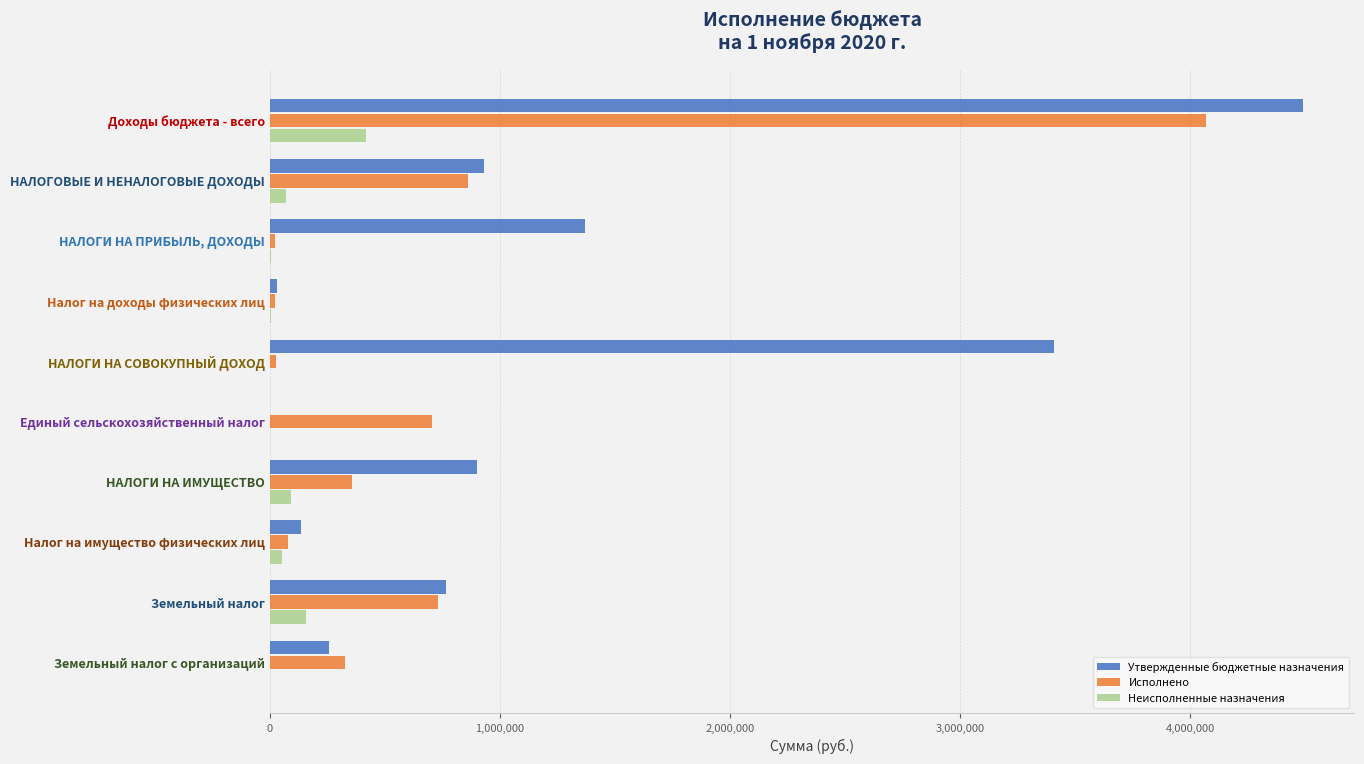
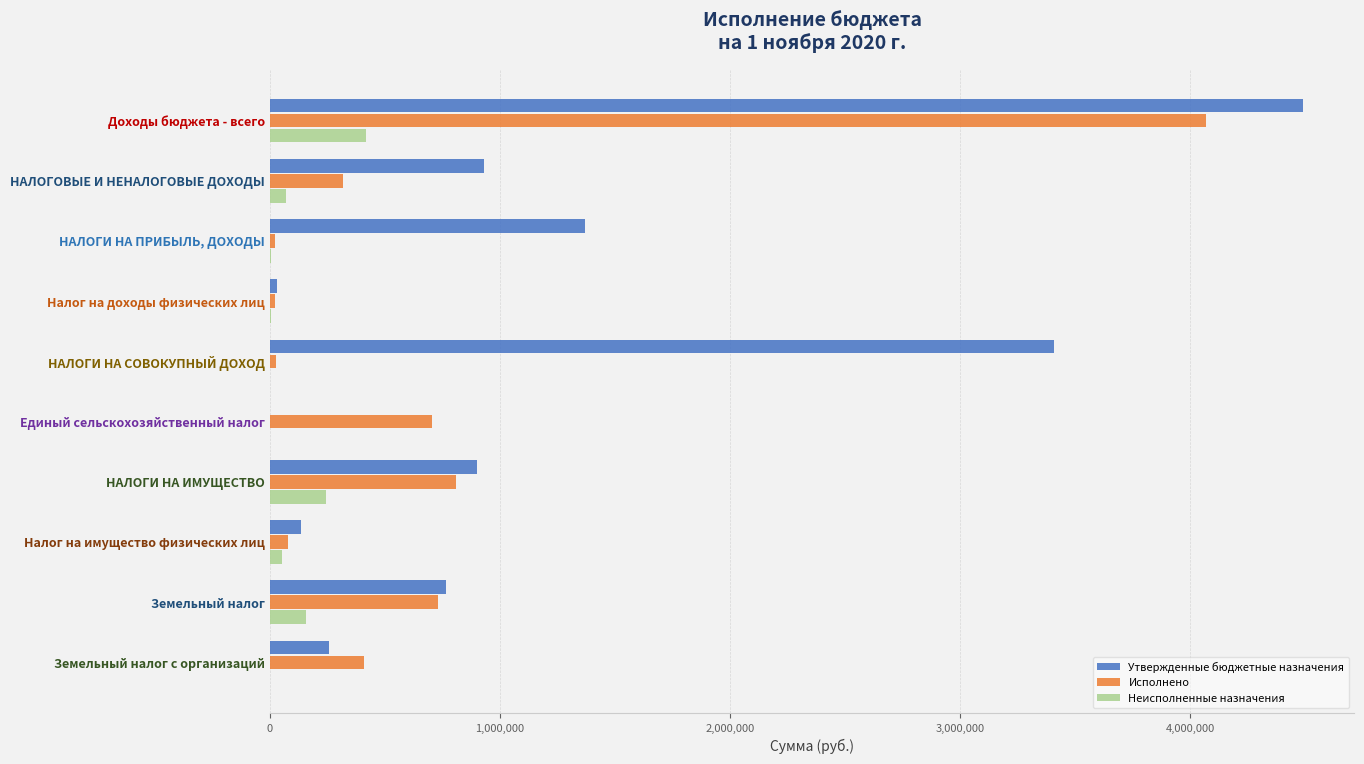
Исполнено, НАЛОГОВЫЕ И НЕНАЛОГОВЫЕ ДОХОДЫ: 860,000 -> 320,000
Исполнено, НАЛОГИ НА ИМУЩЕСТВО: 360,000 -> 810,000
Неисполненные назначения, НАЛОГИ НА ИМУЩЕСТВО: 90,000 -> 240,000
Исполнено, Земельный налог с организаций: 330,000 -> 410,000
